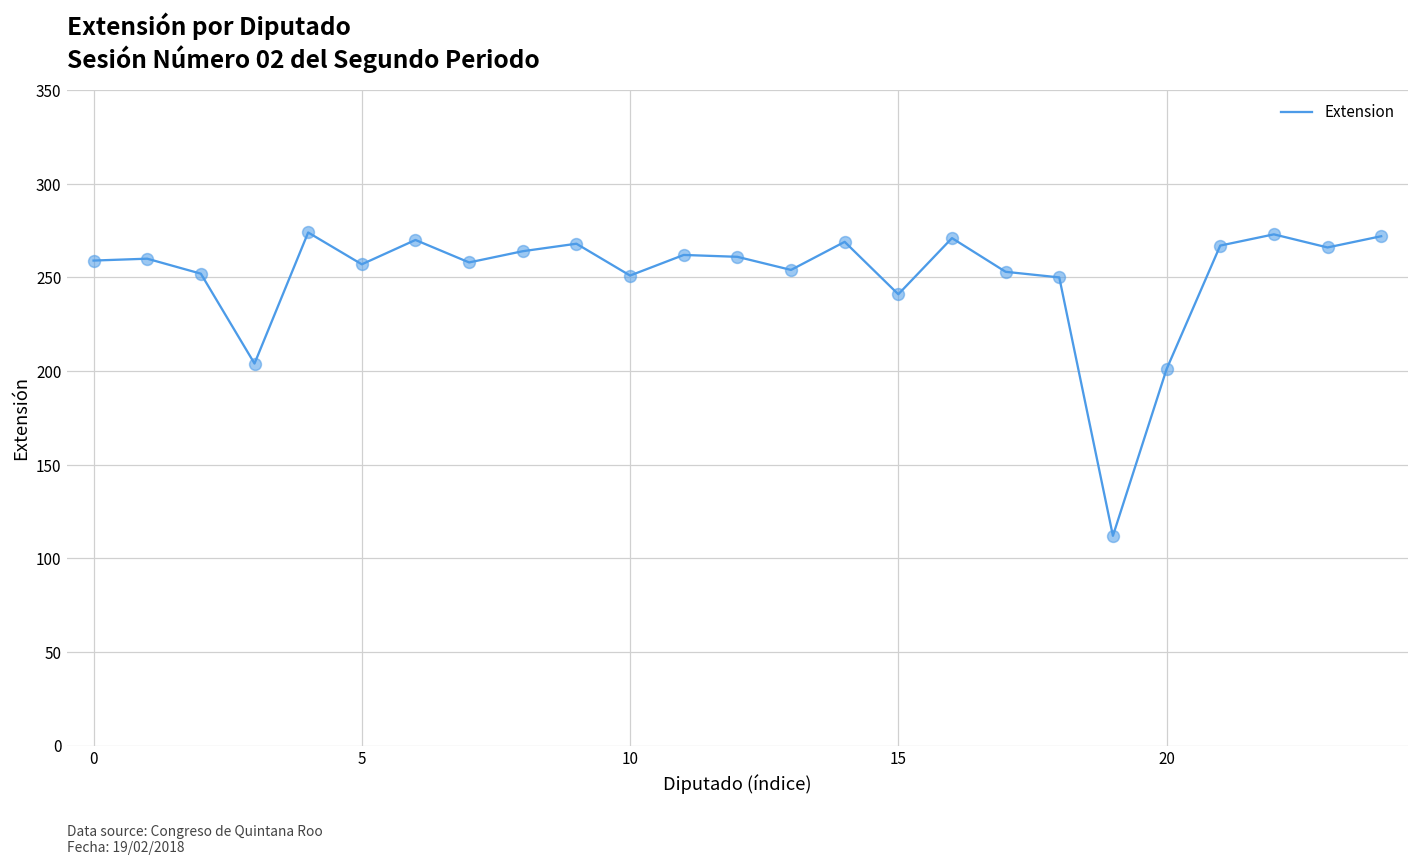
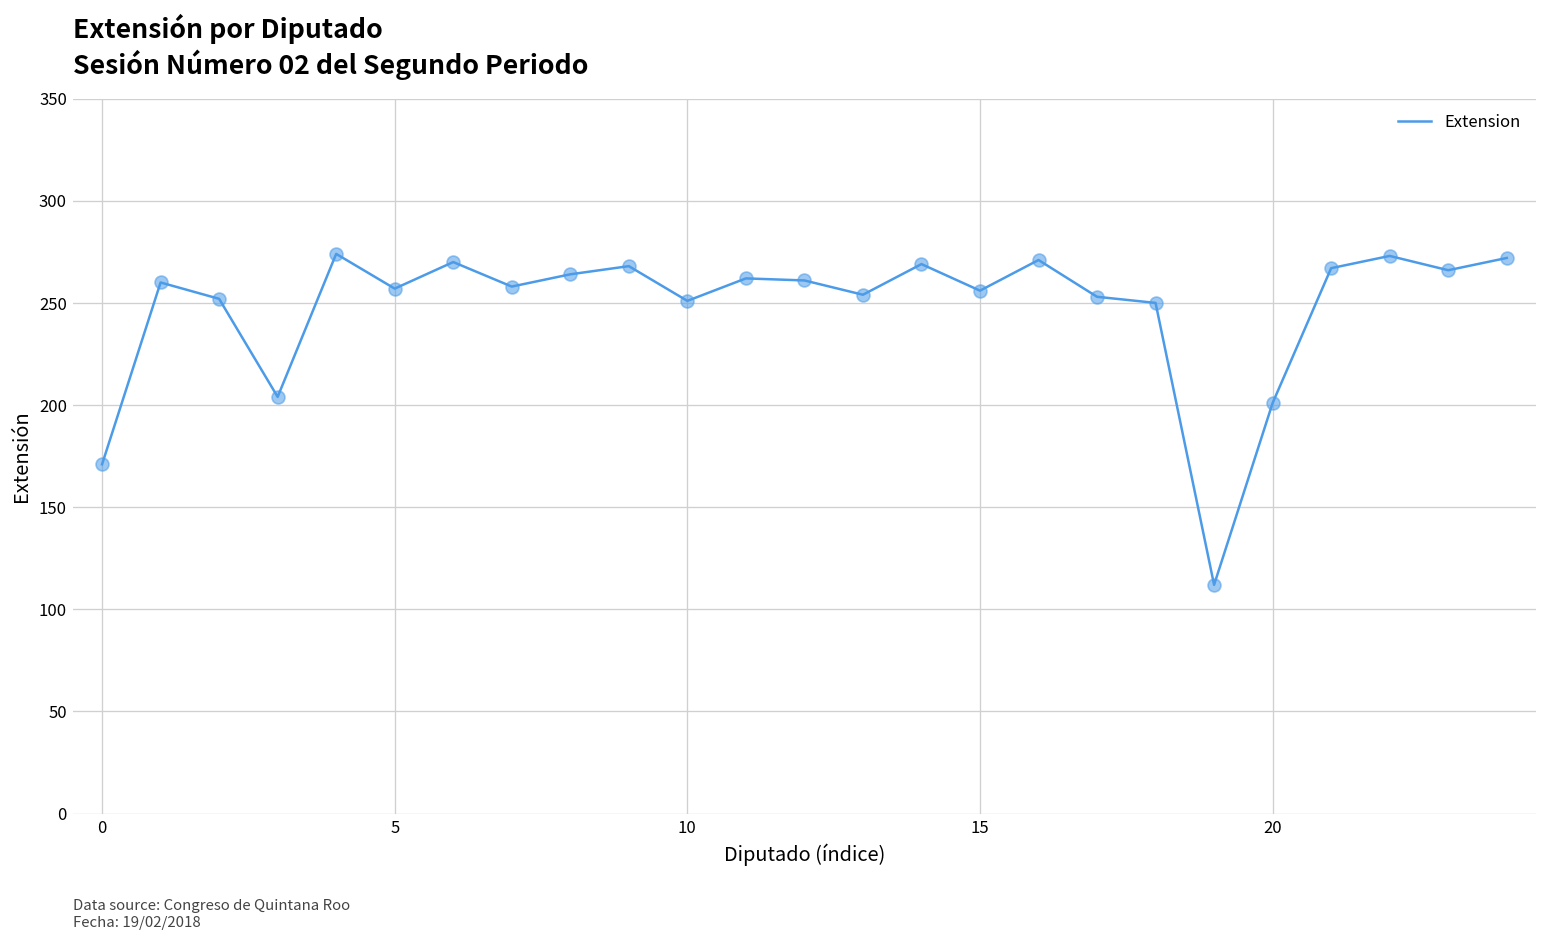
0: 259 -> 171
15: 241 -> 256
